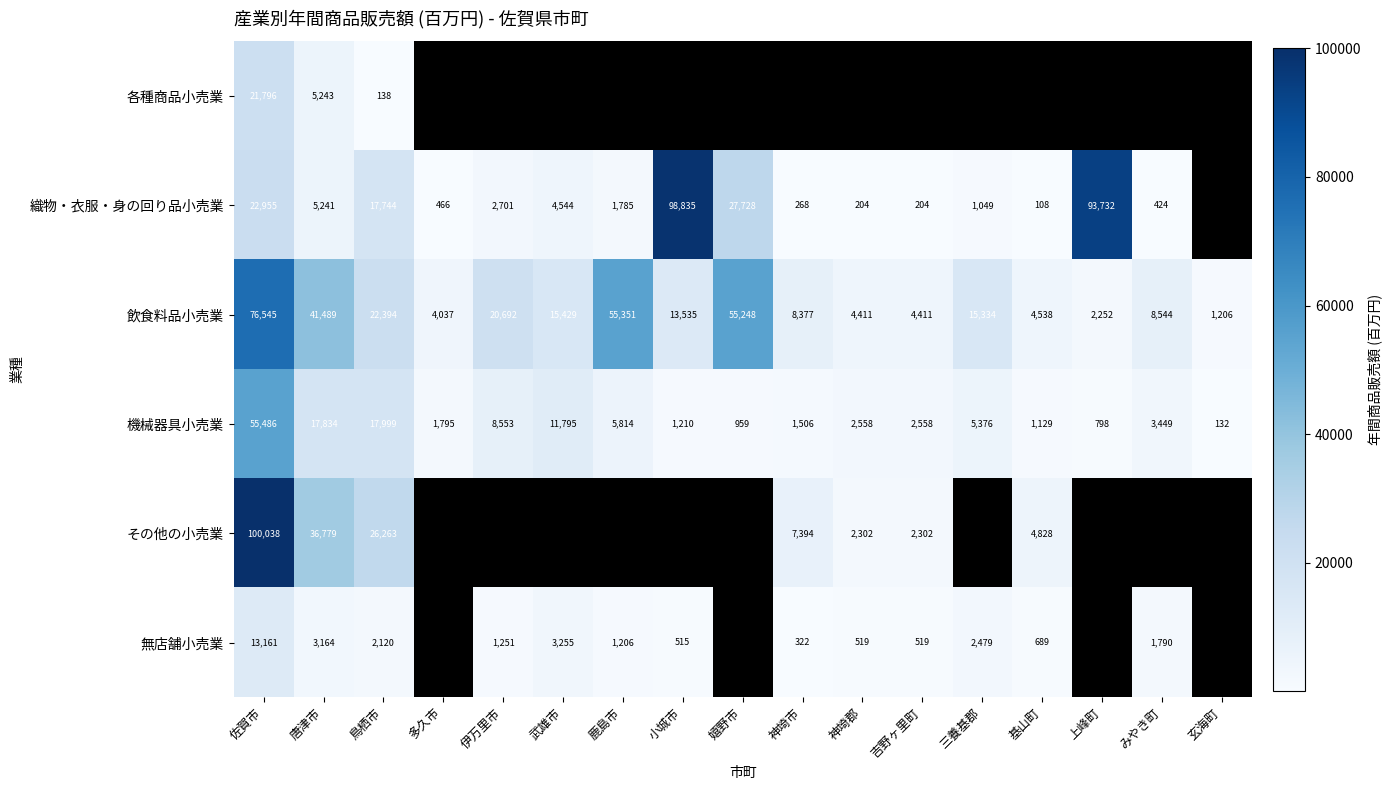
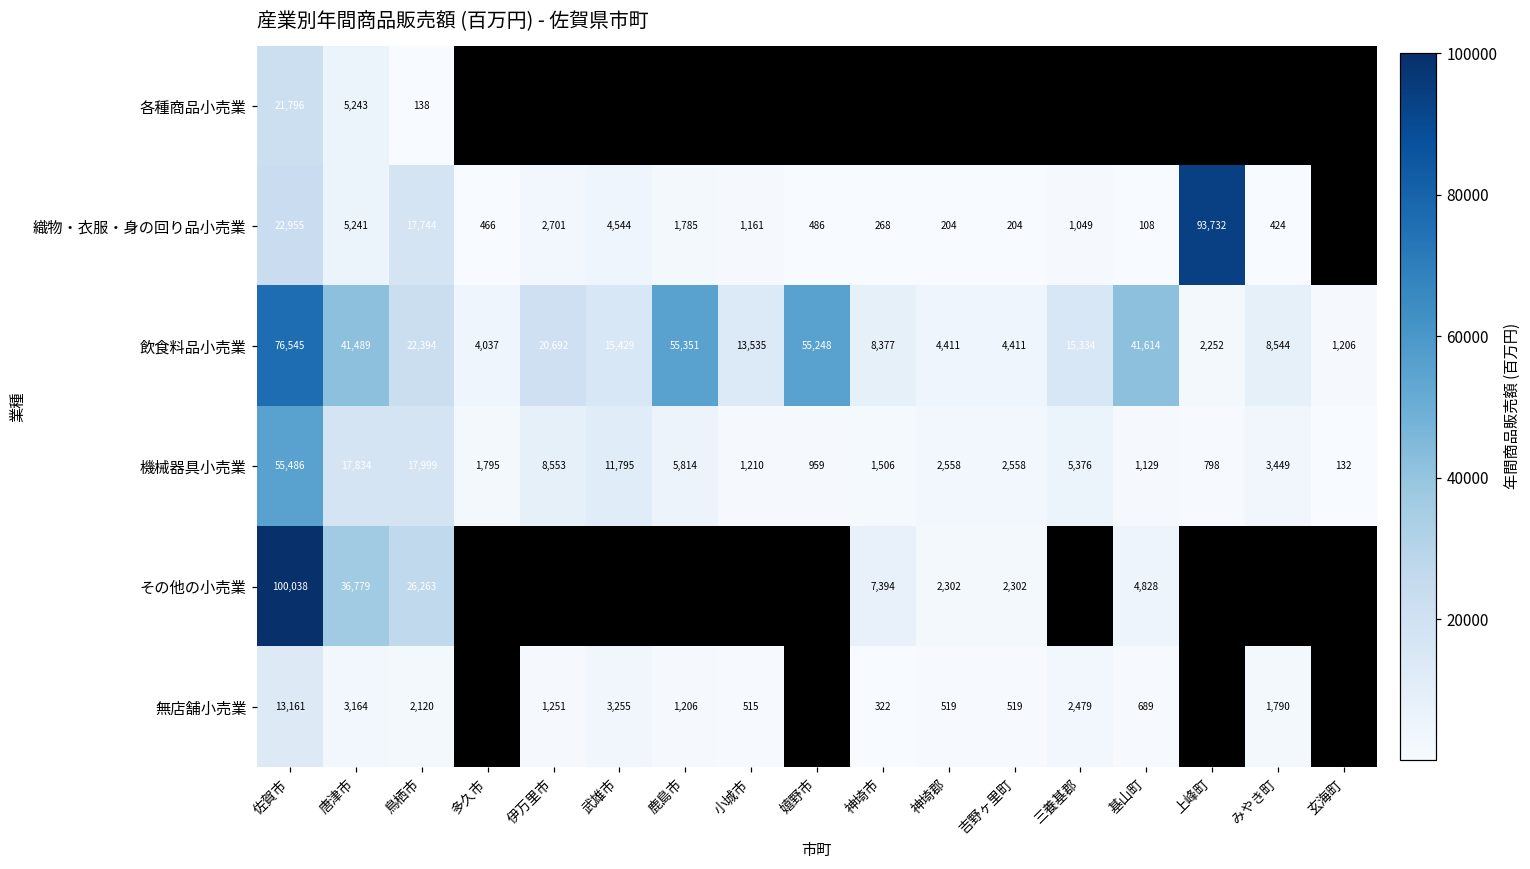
織物・衣服・身の回り品小売業, 小城市: 98,835 -> 1,161
織物・衣服・身の回り品小売業, 嬉野市: 27,728 -> 486
飲食料品小売業, 基山町: 4,538 -> 41,614
